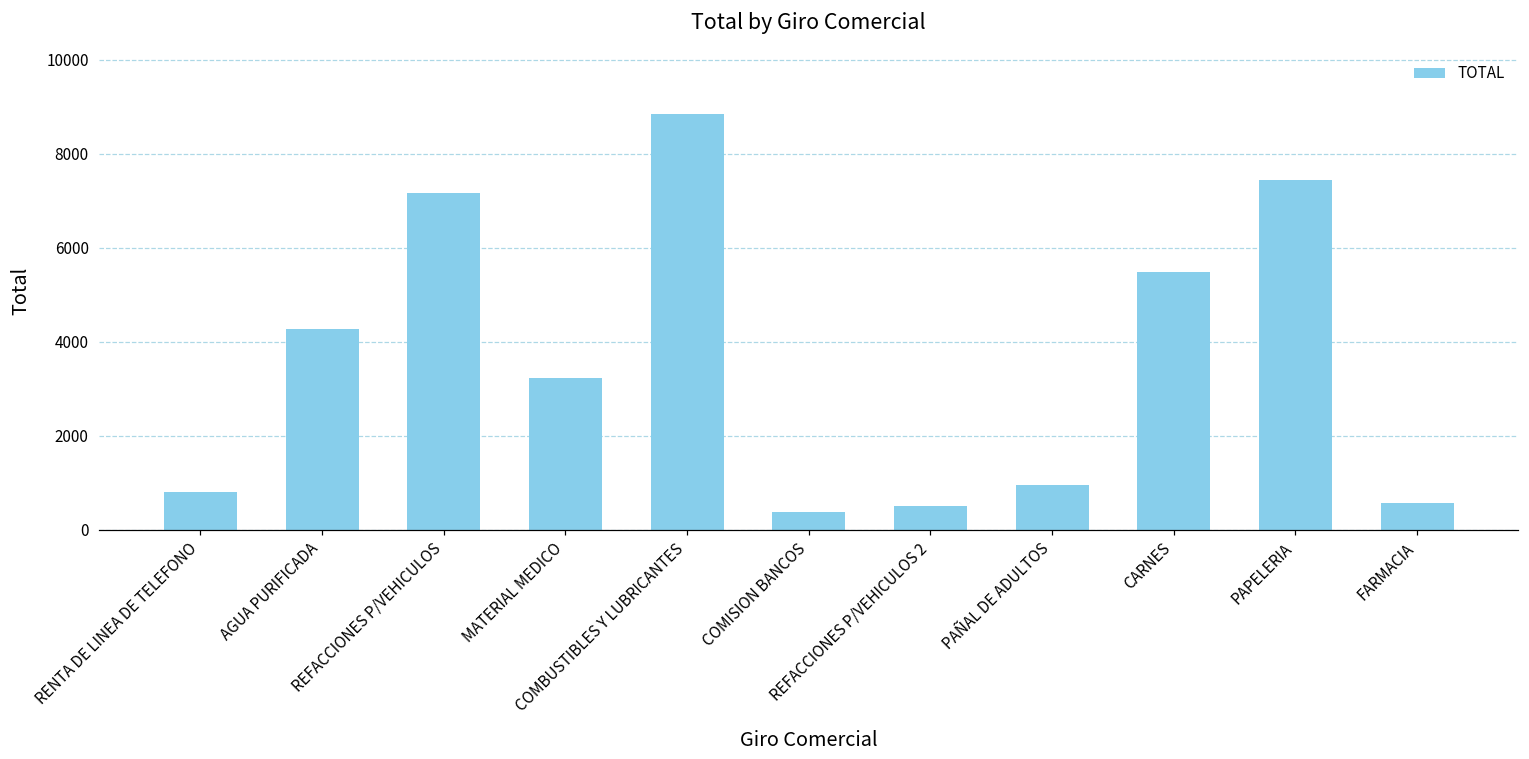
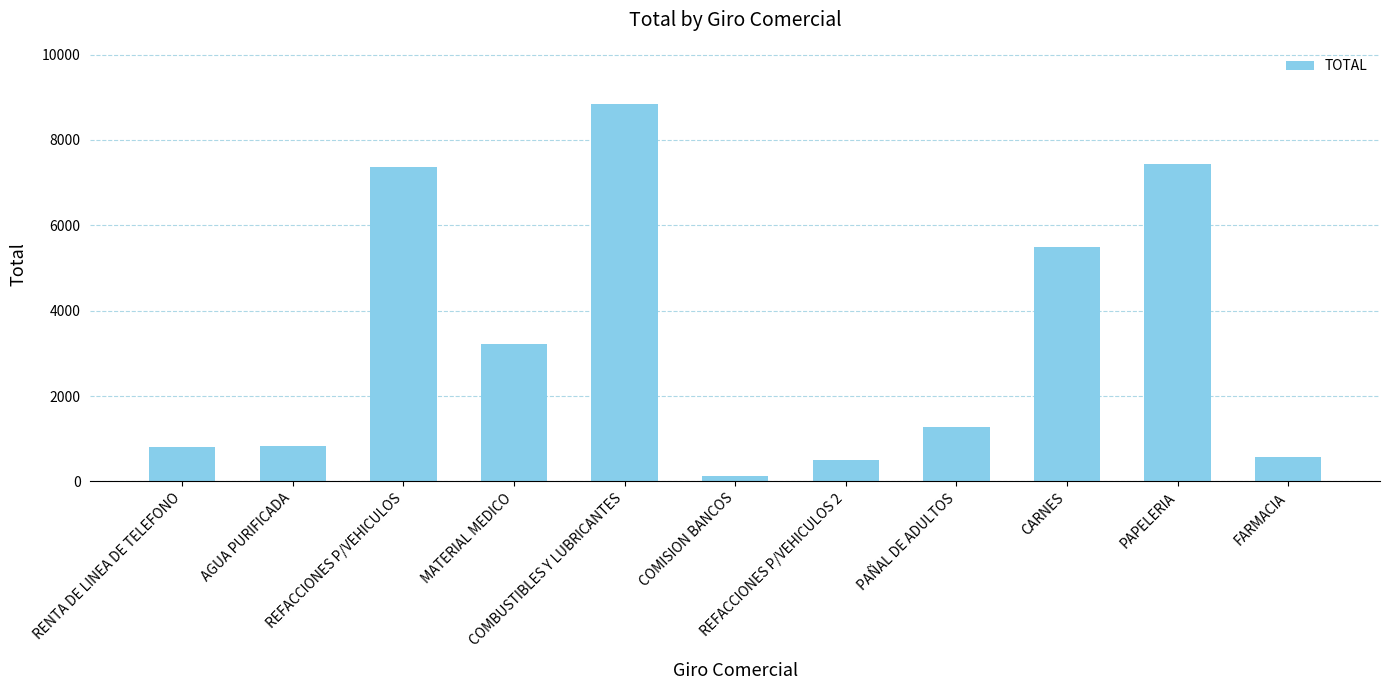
AGUA PURIFICADA: 4300 -> 800
REFACCIONES P/VEHICULOS: 7200 -> 7400
COMISION BANCOS: 400 -> 100
PAÑAL DE ADULTOS: 900 -> 1300
